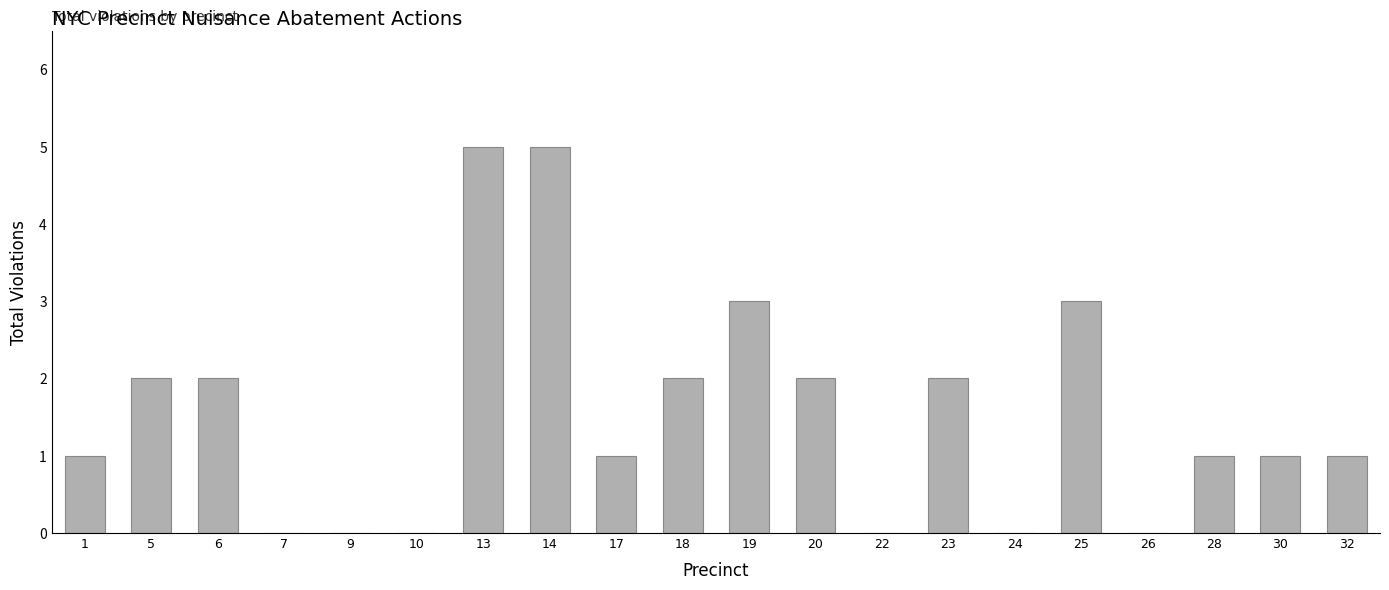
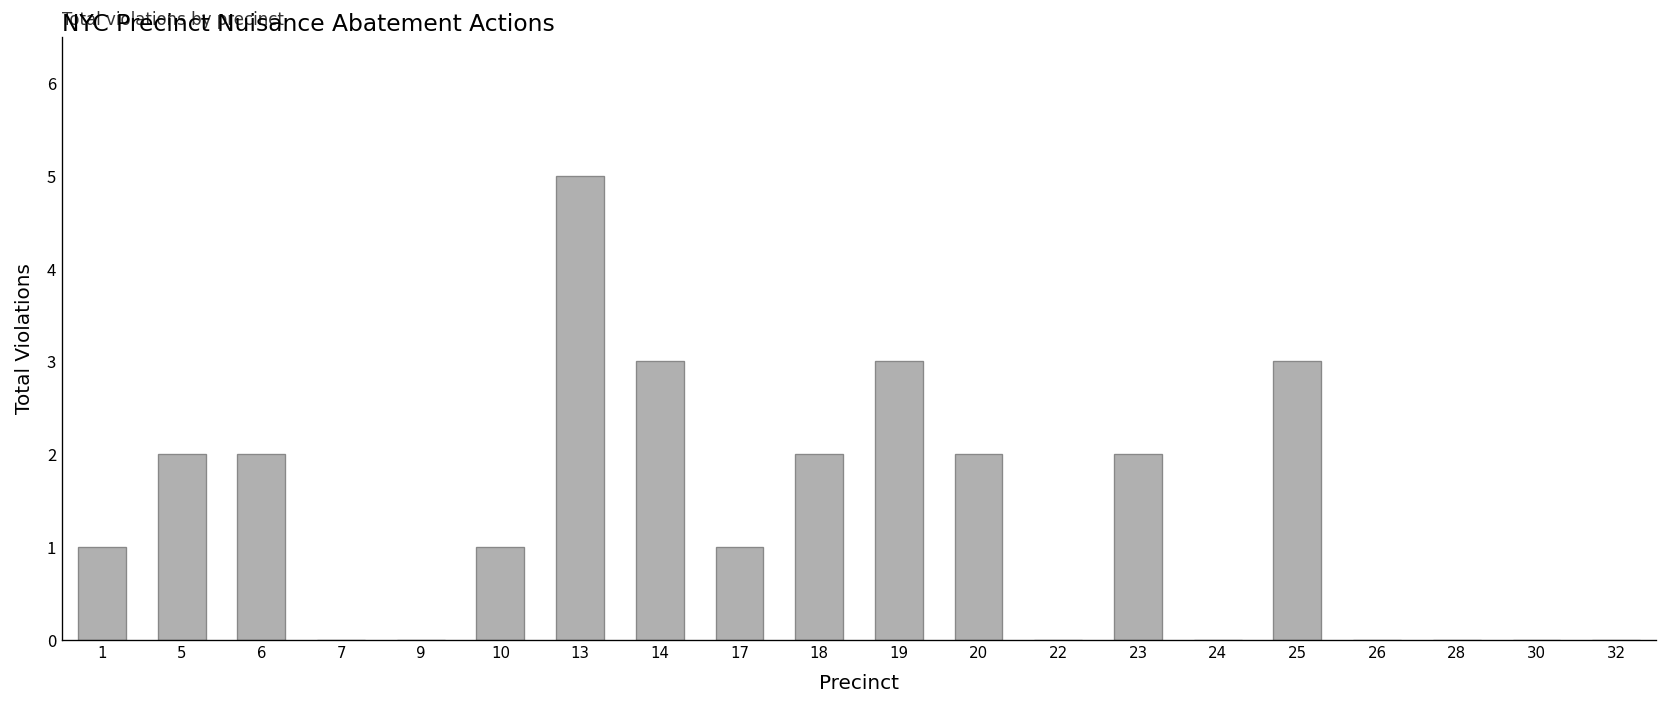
10: 0 -> 1
14: 5 -> 3
28: 1 -> 0
30: 1 -> 0
32: 1 -> 0
